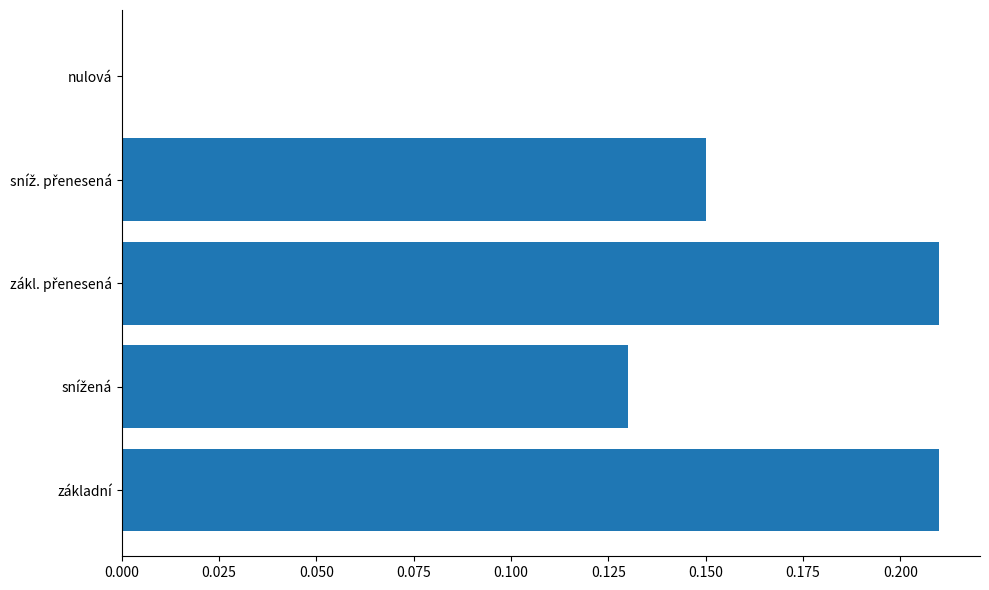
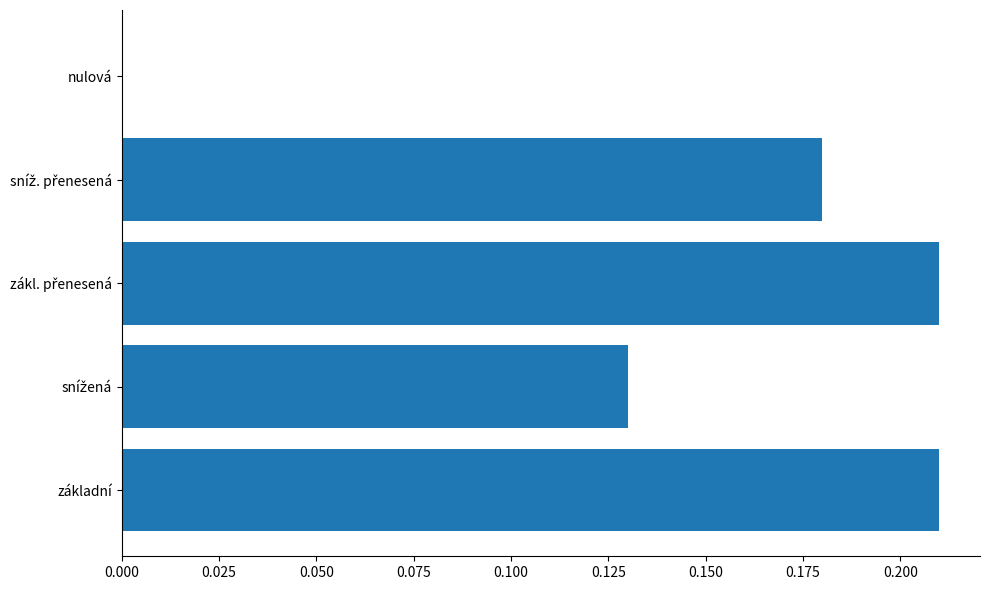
sníž. přenesená: 0.15 -> 0.18
